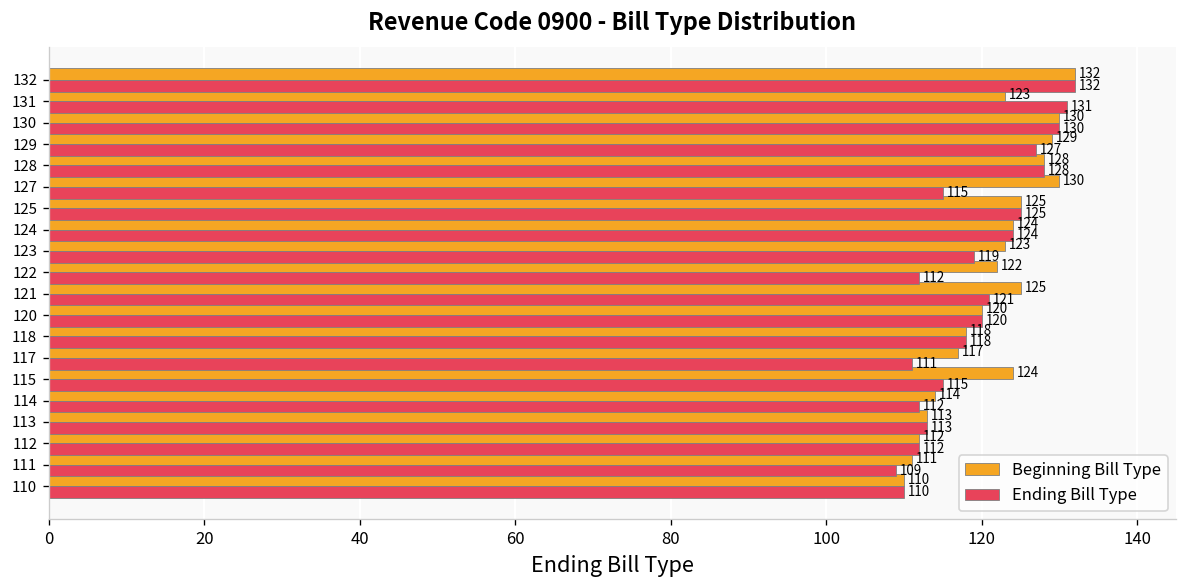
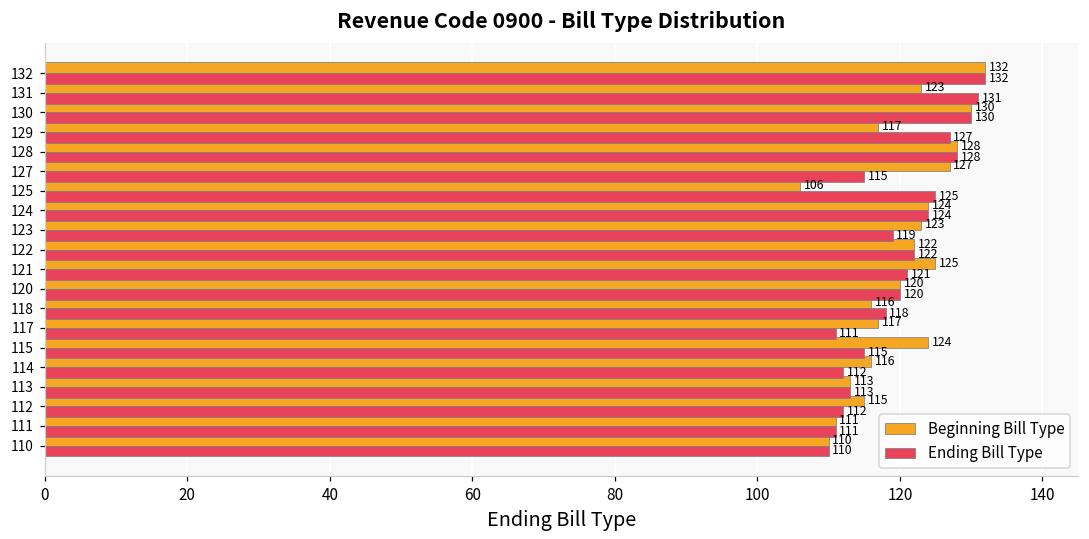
Beginning Bill Type, 129: 129 -> 117
Beginning Bill Type, 127: 130 -> 127
Beginning Bill Type, 125: 125 -> 106
Ending Bill Type, 122: 112 -> 122
Beginning Bill Type, 118: 118 -> 116
Beginning Bill Type, 114: 114 -> 116
Beginning Bill Type, 112: 112 -> 115
Ending Bill Type, 111: 109 -> 111
